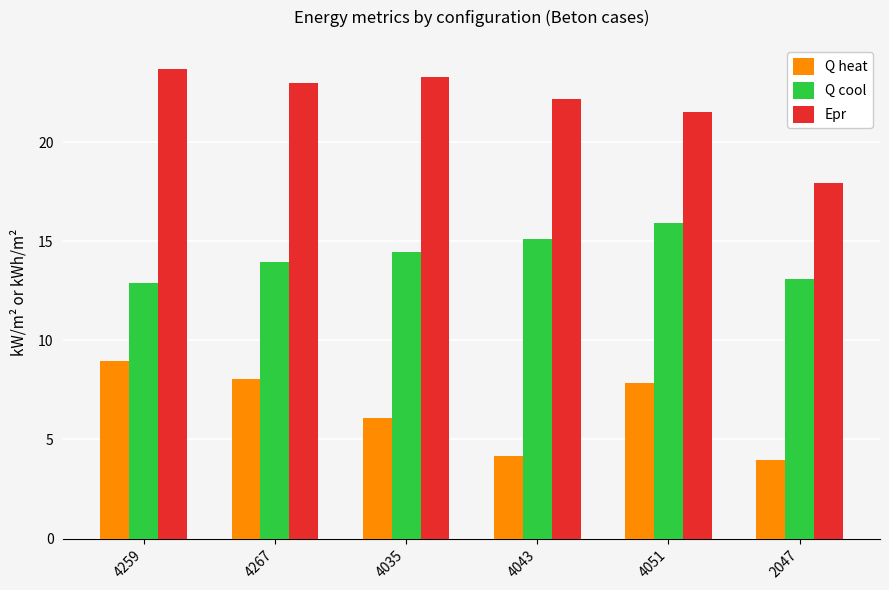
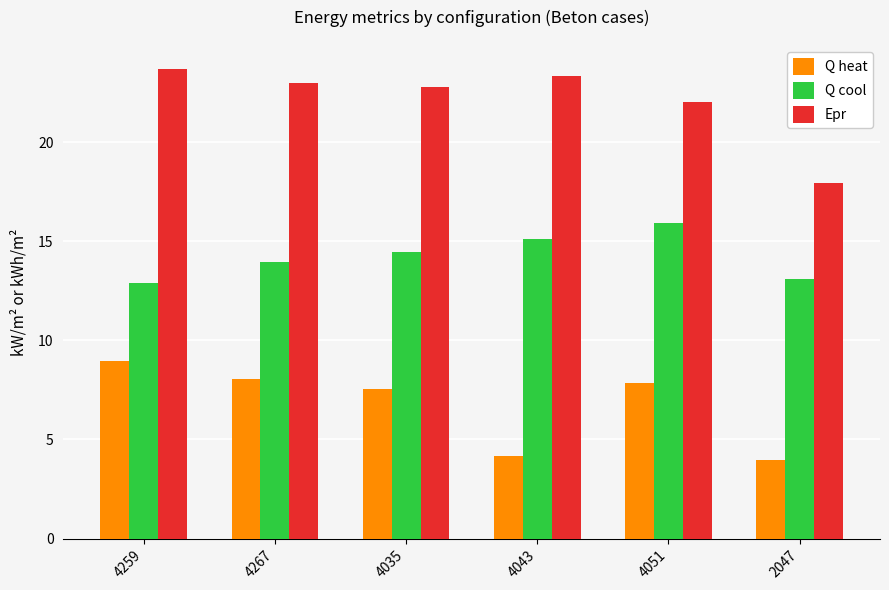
Q heat, 4035: 6.1 -> 7.6
Epr, 4035: 23.3 -> 22.8
Epr, 4043: 22.2 -> 23.3
Epr, 4051: 21.6 -> 22.0
